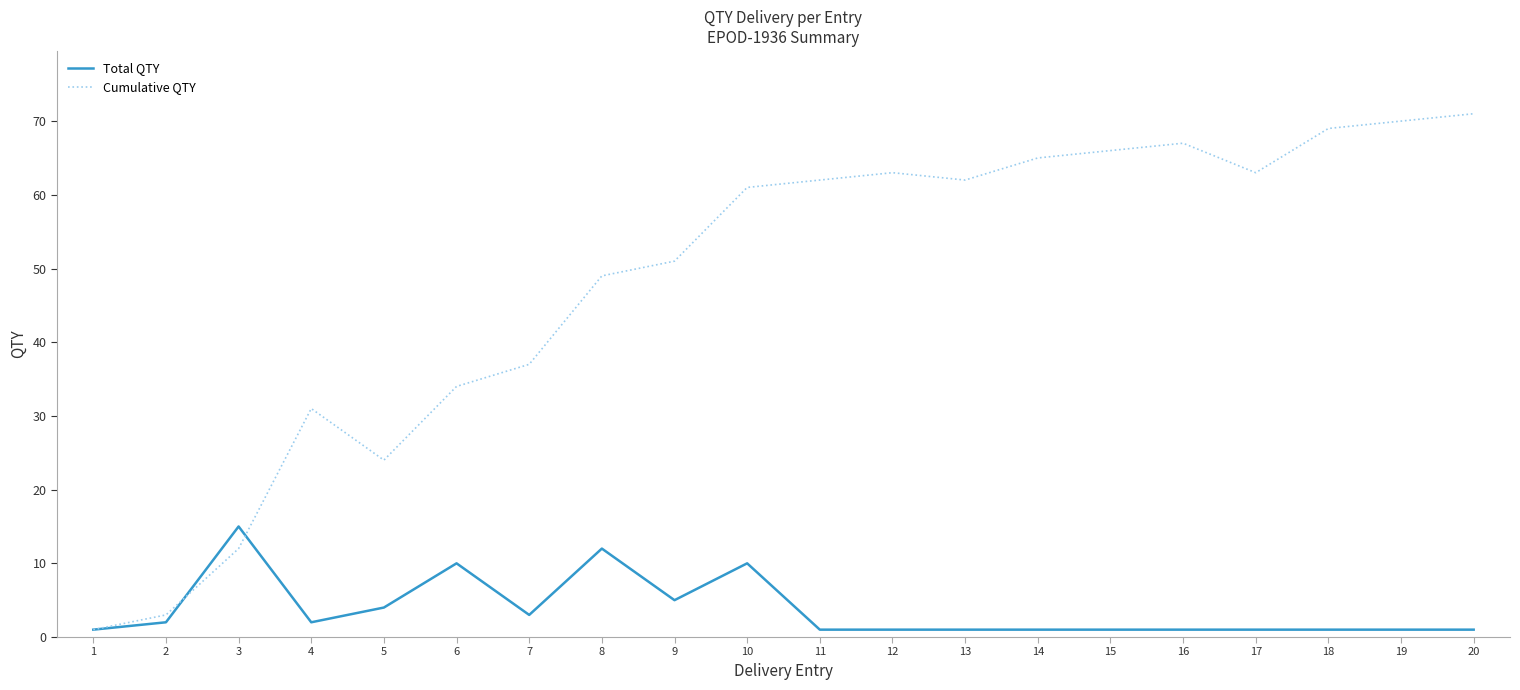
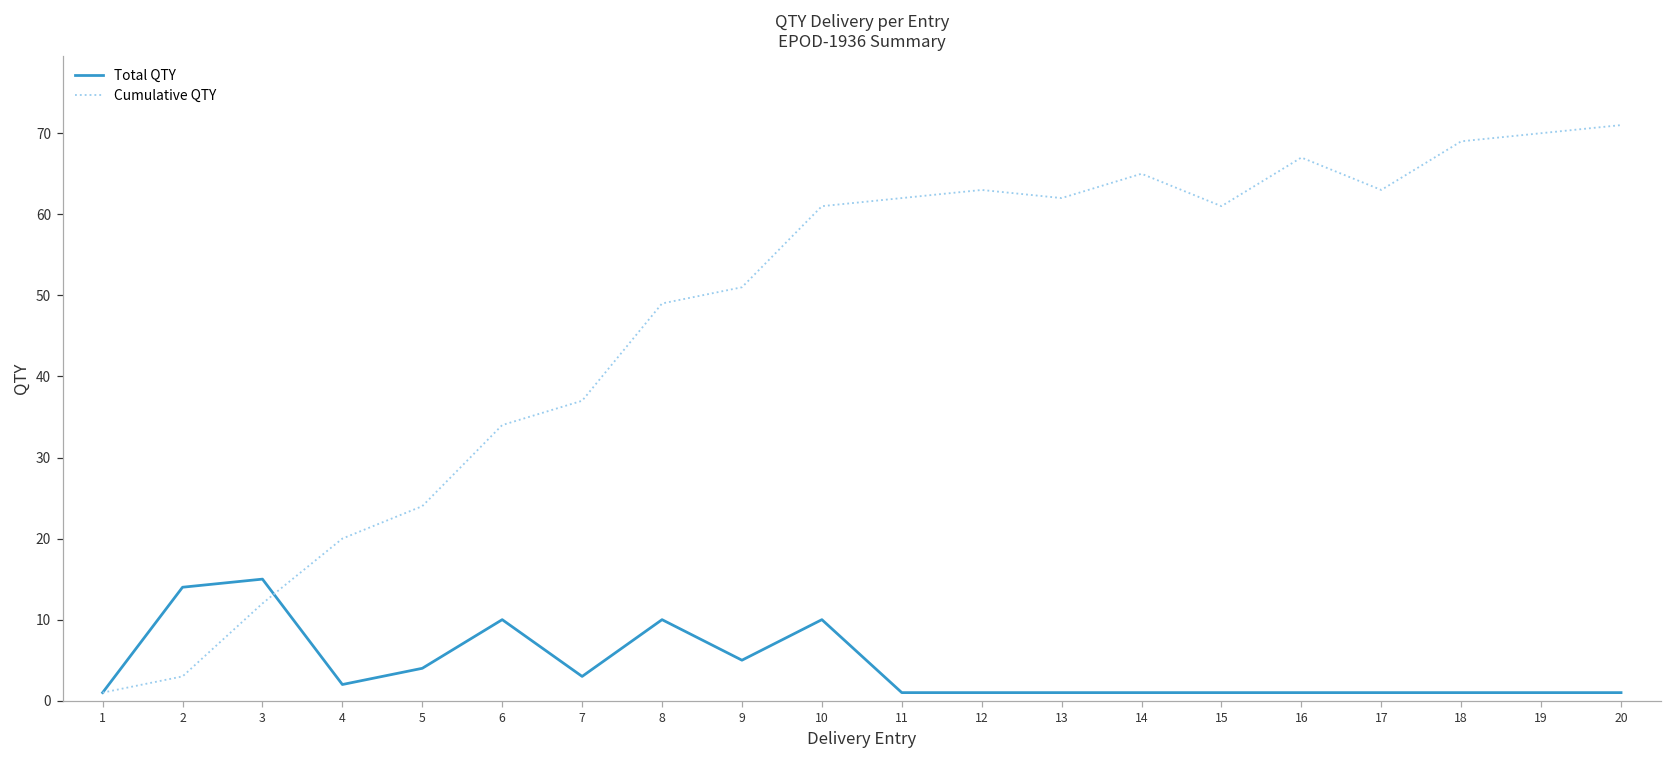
Total QTY, 2: 2 -> 14
Cumulative QTY, 4: 31 -> 20
Total QTY, 8: 12 -> 10
Cumulative QTY, 15: 66 -> 61
